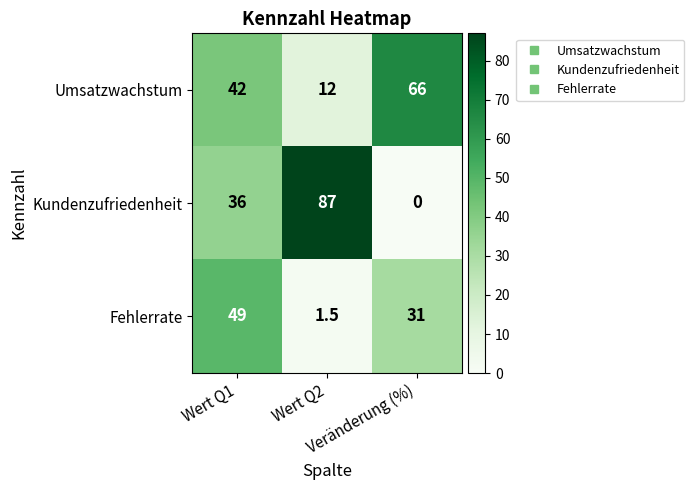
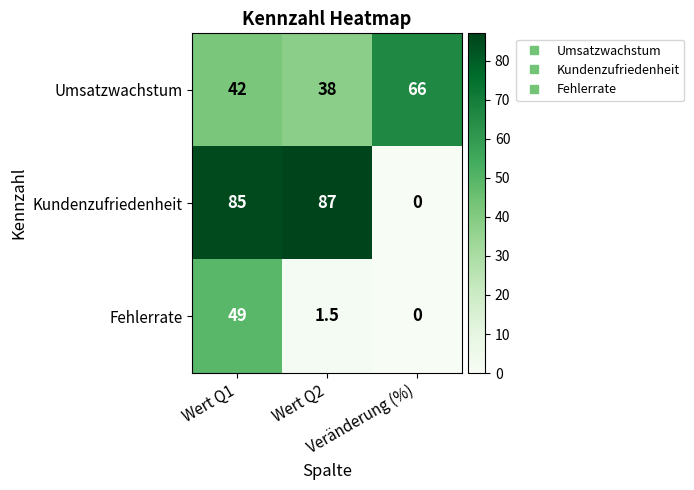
Umsatzwachstum, Wert Q2: 12 -> 38
Kundenzufriedenheit, Wert Q1: 36 -> 85
Fehlerrate, Veränderung (%): 31 -> 0
